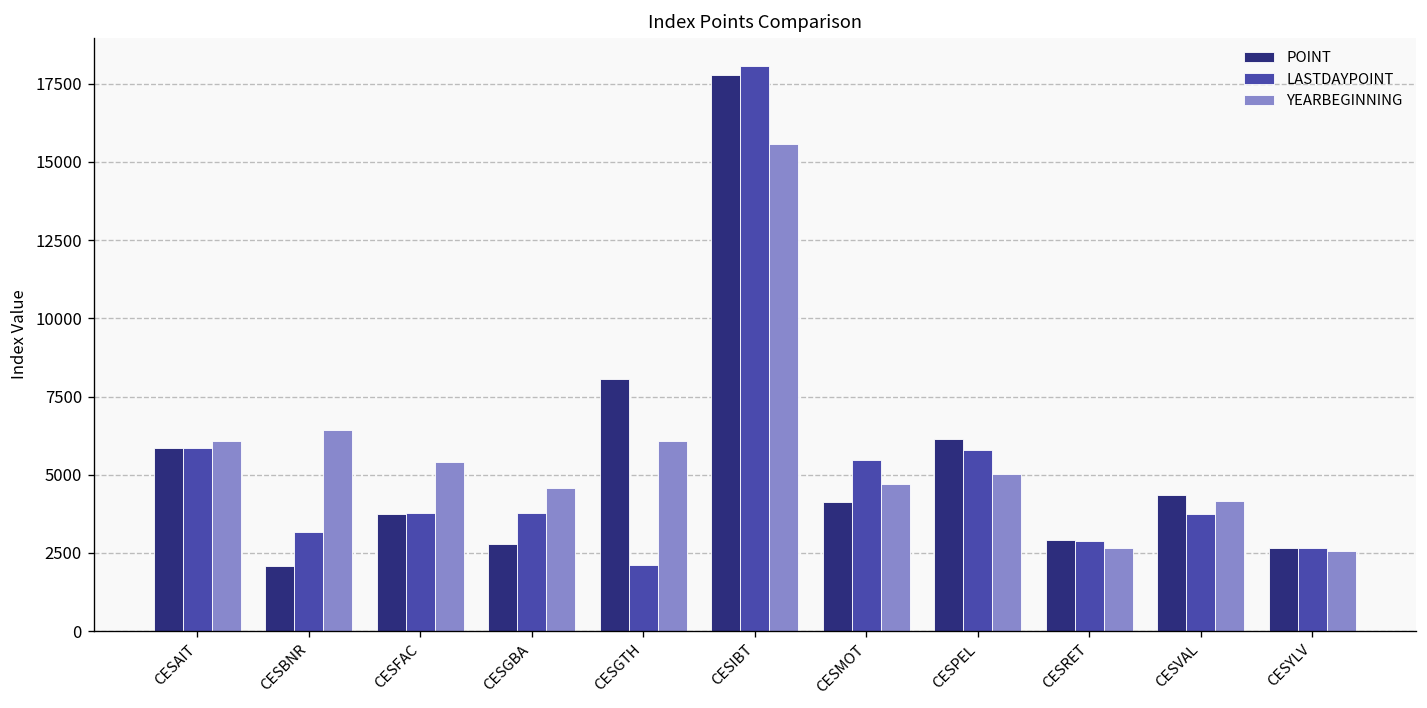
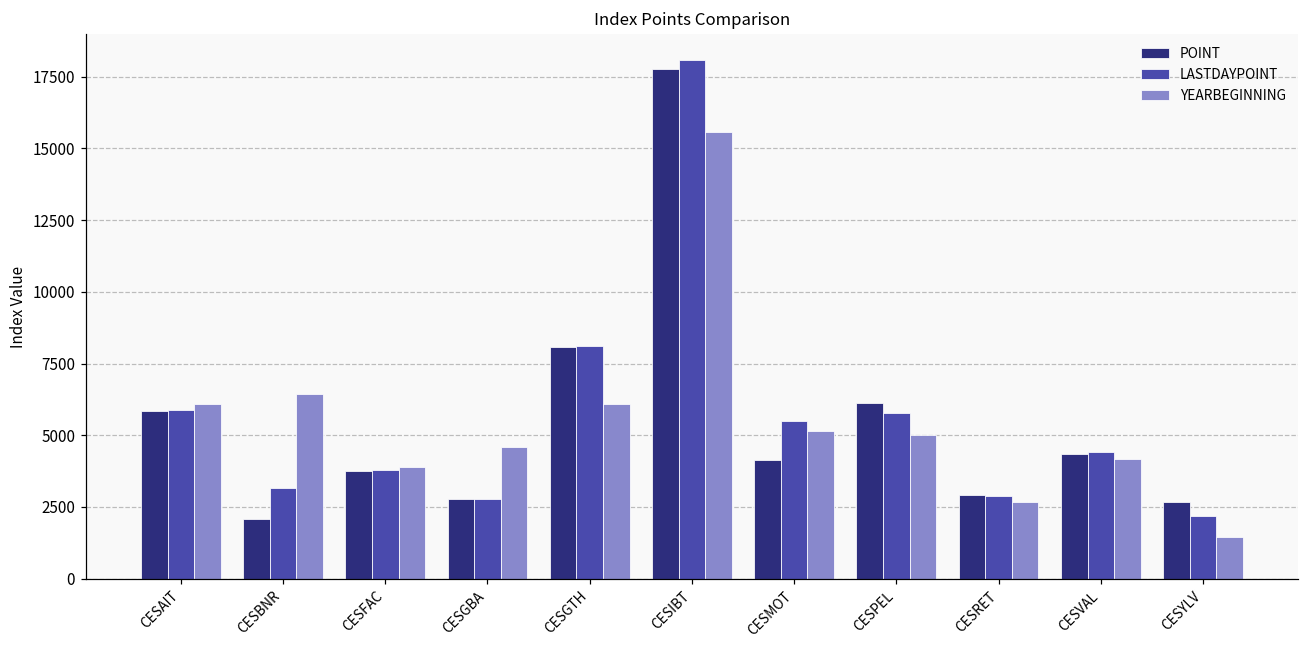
YEARBEGINNING, CESFAC: 5400 -> 3900
LASTDAYPOINT, CESGBA: 3800 -> 2800
LASTDAYPOINT, CESGTH: 2100 -> 8100
YEARBEGINNING, CESMOT: 4700 -> 5100
LASTDAYPOINT, CESVAL: 3800 -> 4400
LASTDAYPOINT, CESYLV: 2700 -> 2200
YEARBEGINNING, CESYLV: 2600 -> 1400
